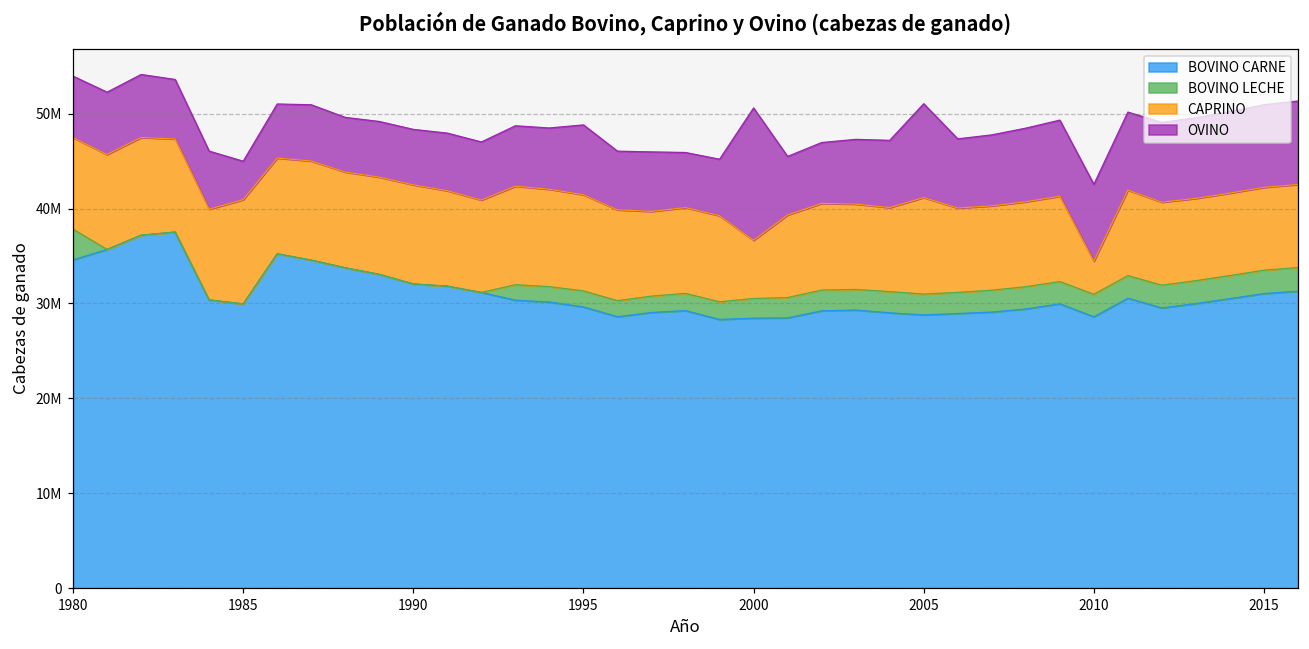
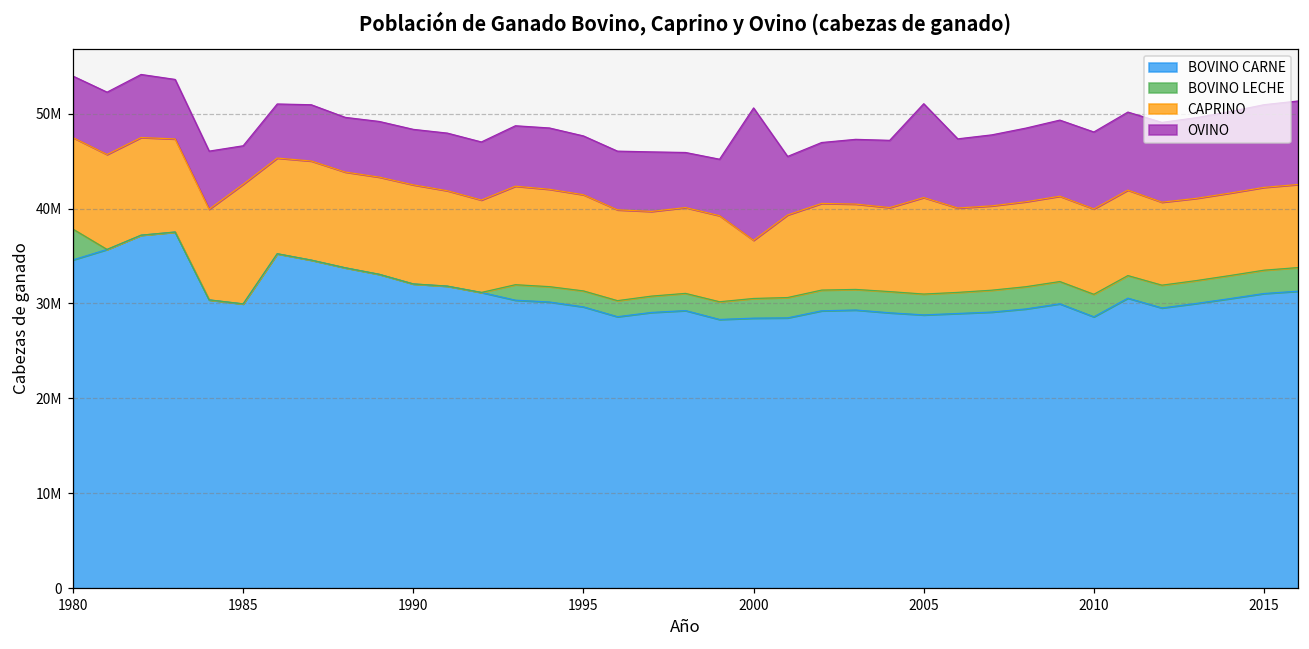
CAPRINO, 1985: 11000000 -> 13000000
OVINO, 1995: 7000000 -> 6000000
CAPRINO, 2010: 3000000 -> 9000000
